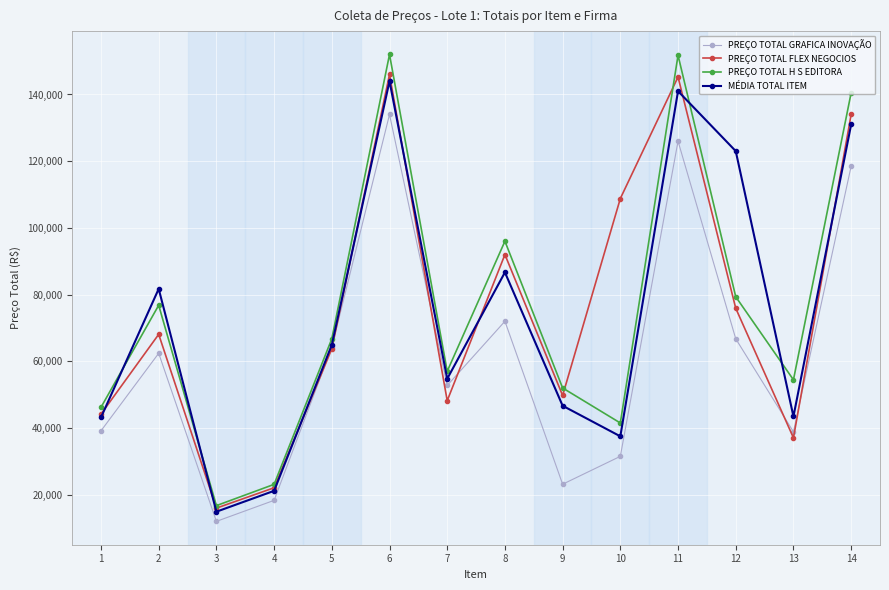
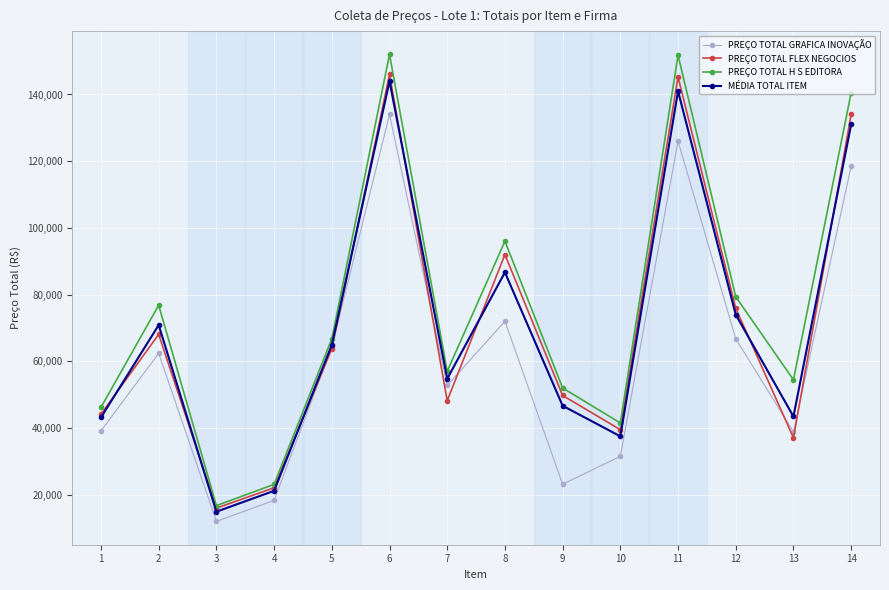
MÉDIA TOTAL ITEM, 2: 82,000 -> 71,000
PREÇO TOTAL FLEX NEGOCIOS, 10: 109,000 -> 40,000
MÉDIA TOTAL ITEM, 12: 123,000 -> 74,000
